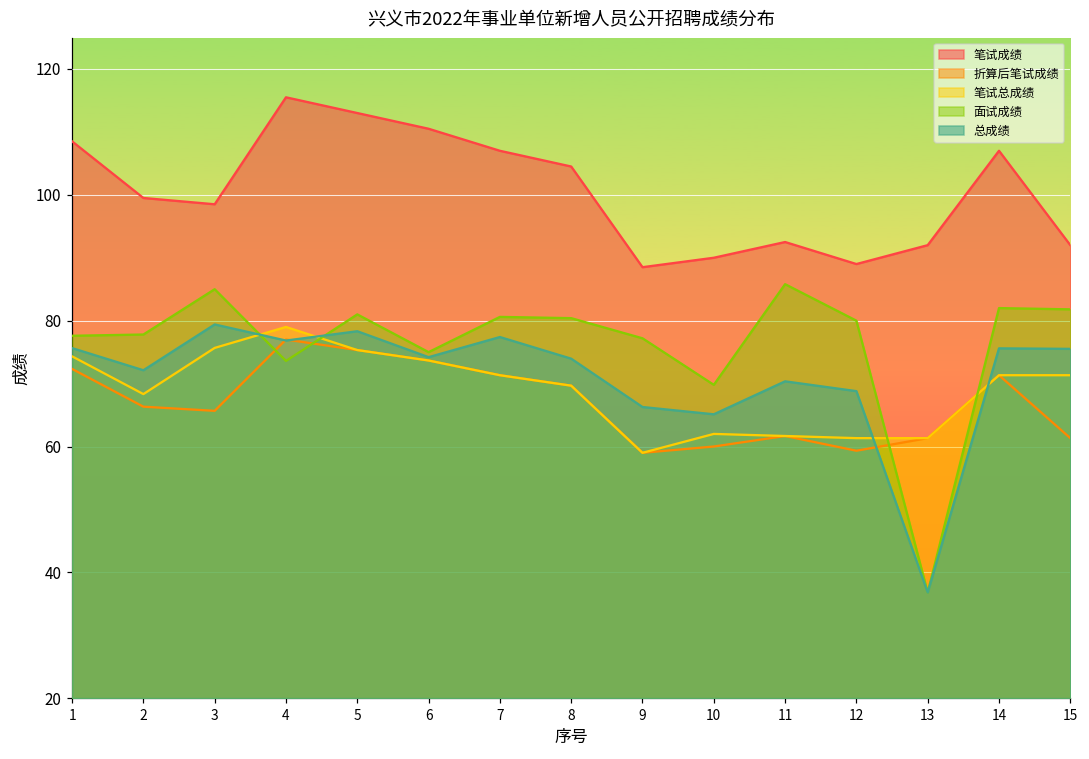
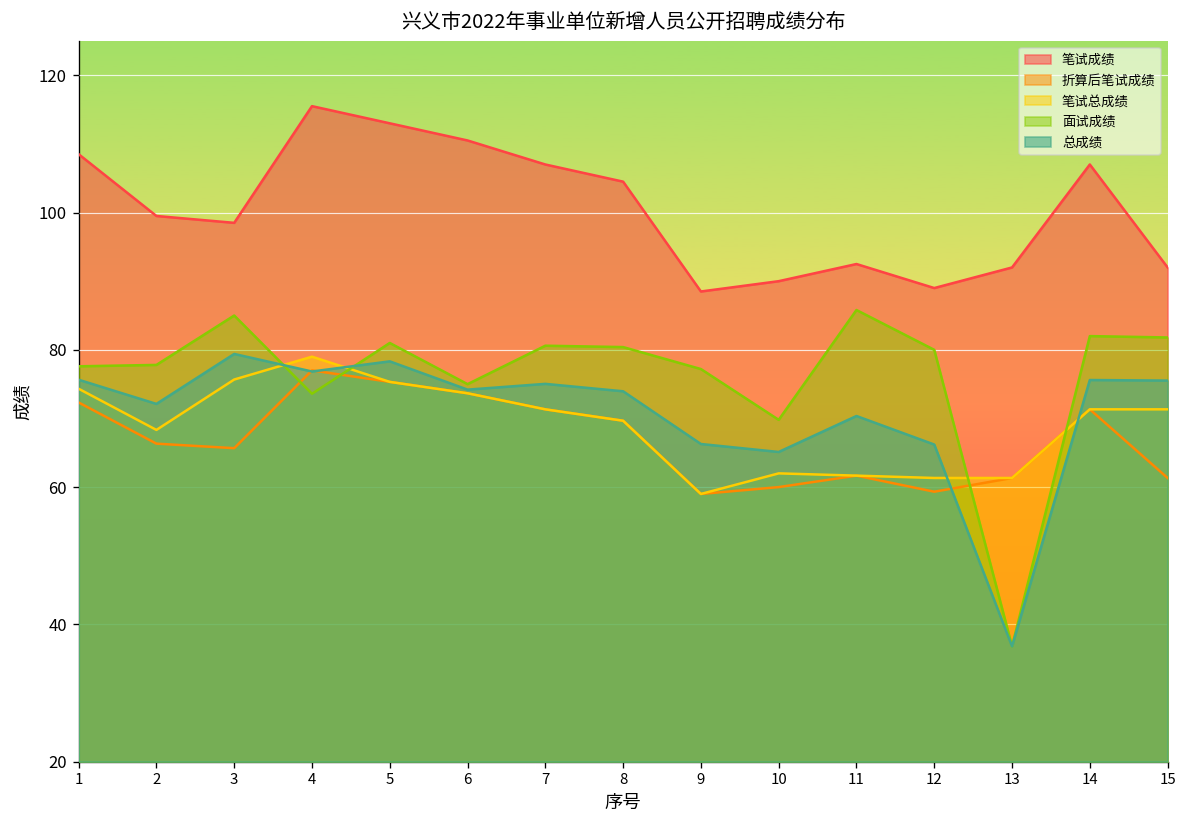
总成绩, 7: 77 -> 75
总成绩, 12: 69 -> 66
